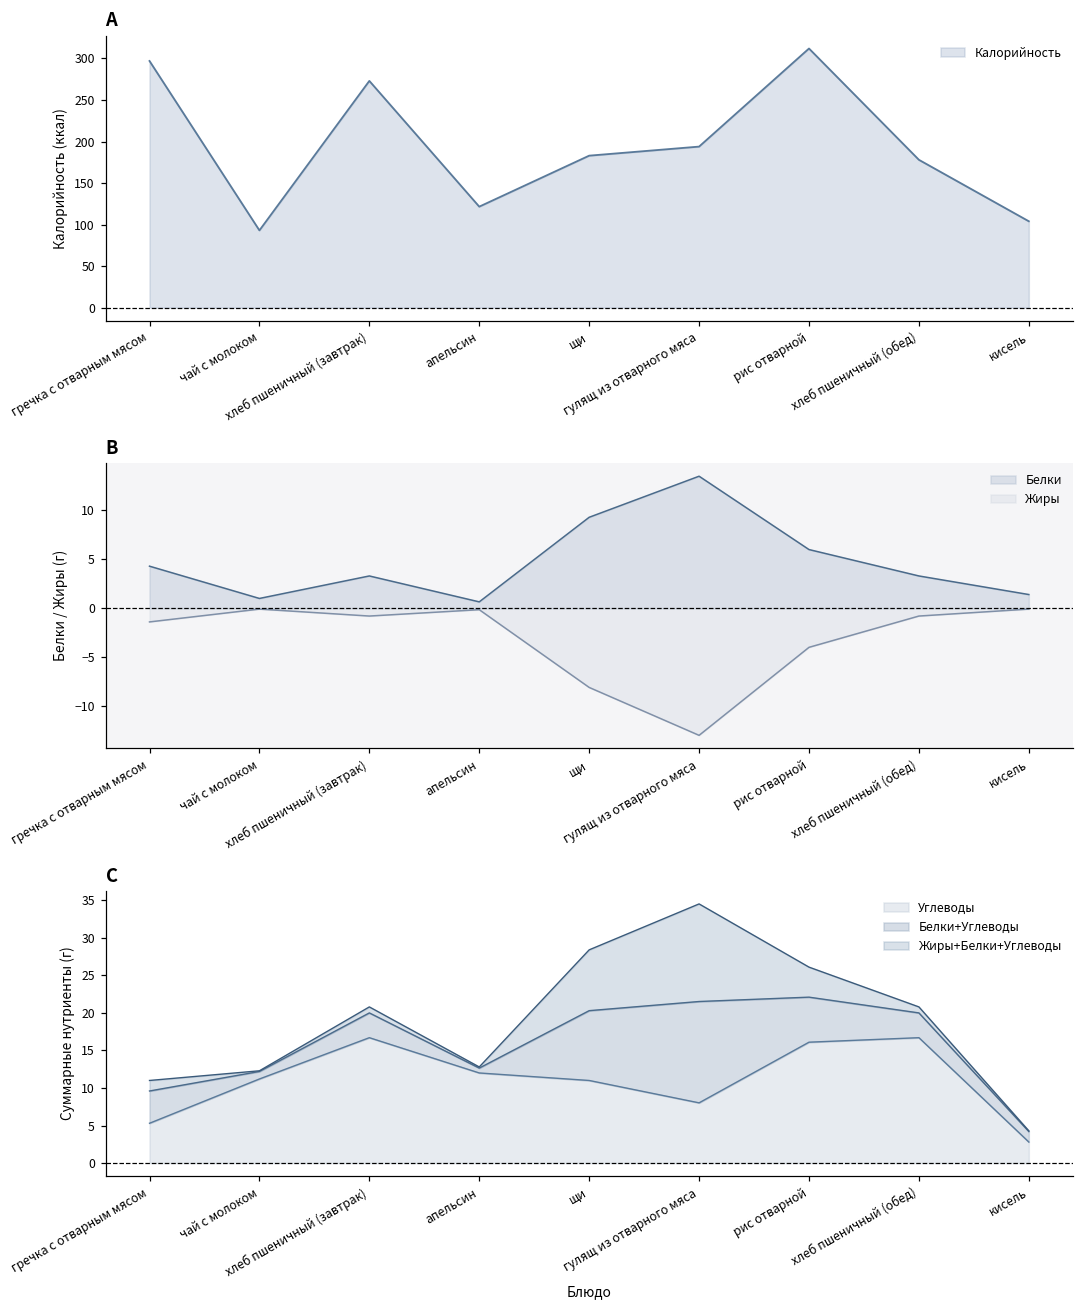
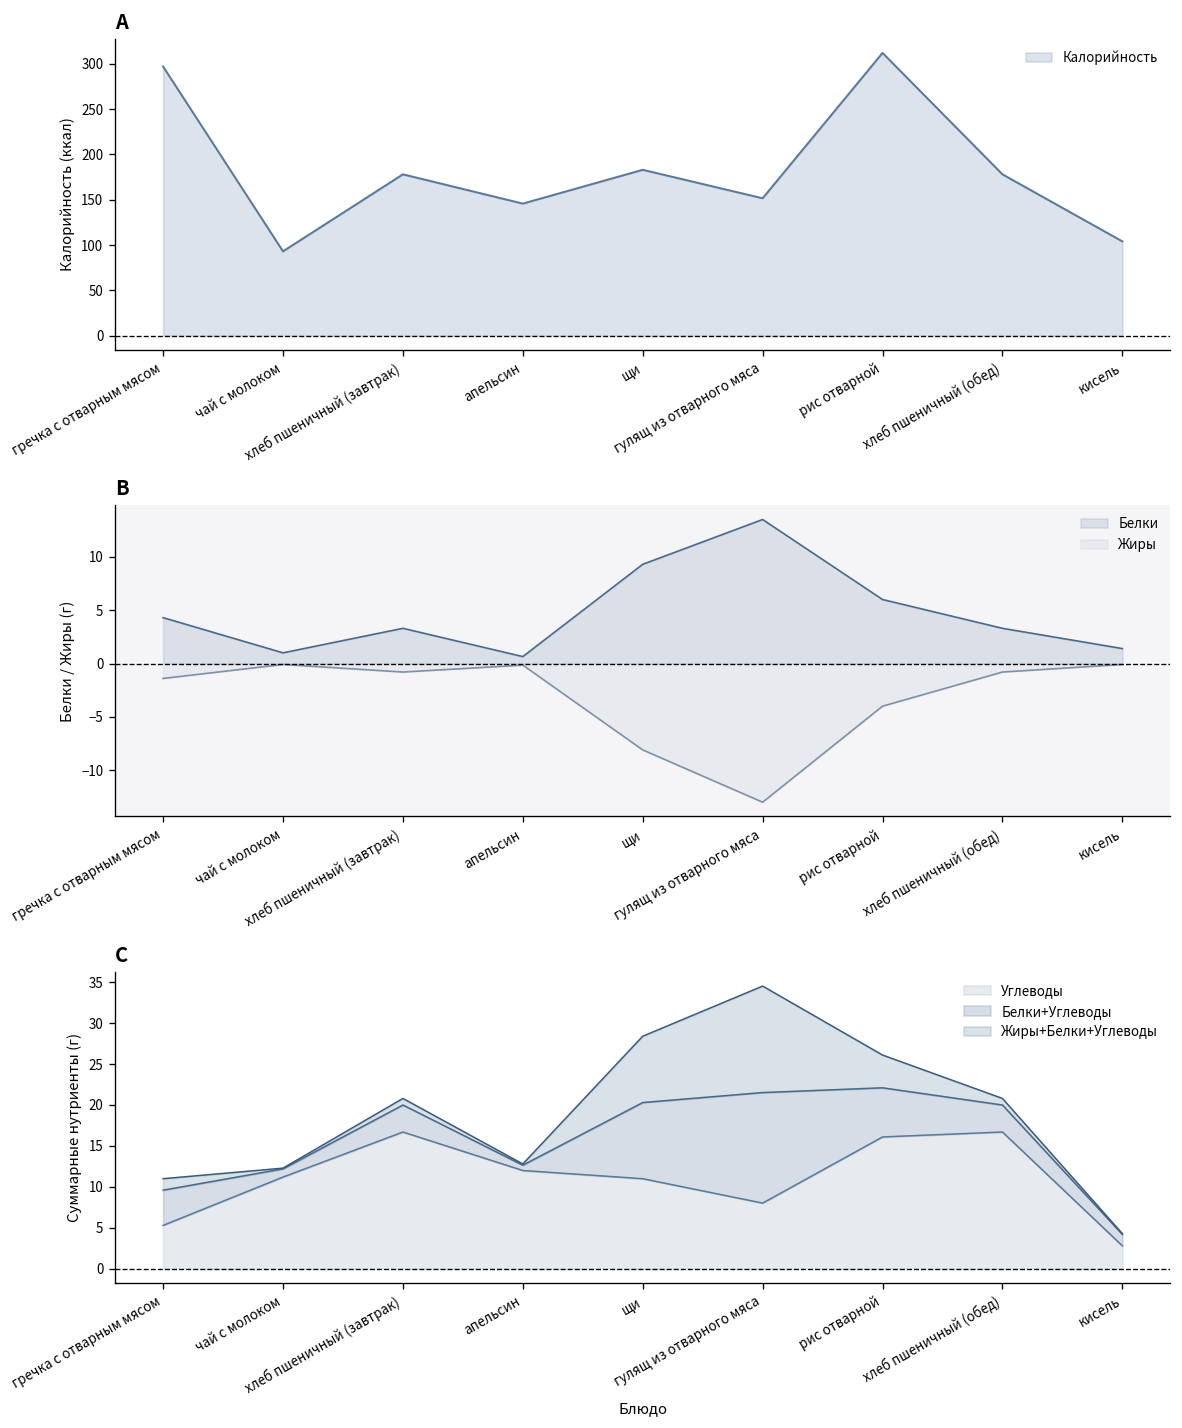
A, хлеб пшеничный (завтрак): 270 -> 180
A, апельсин: 120 -> 150
A, гулящ из отварного мяса: 190 -> 150
